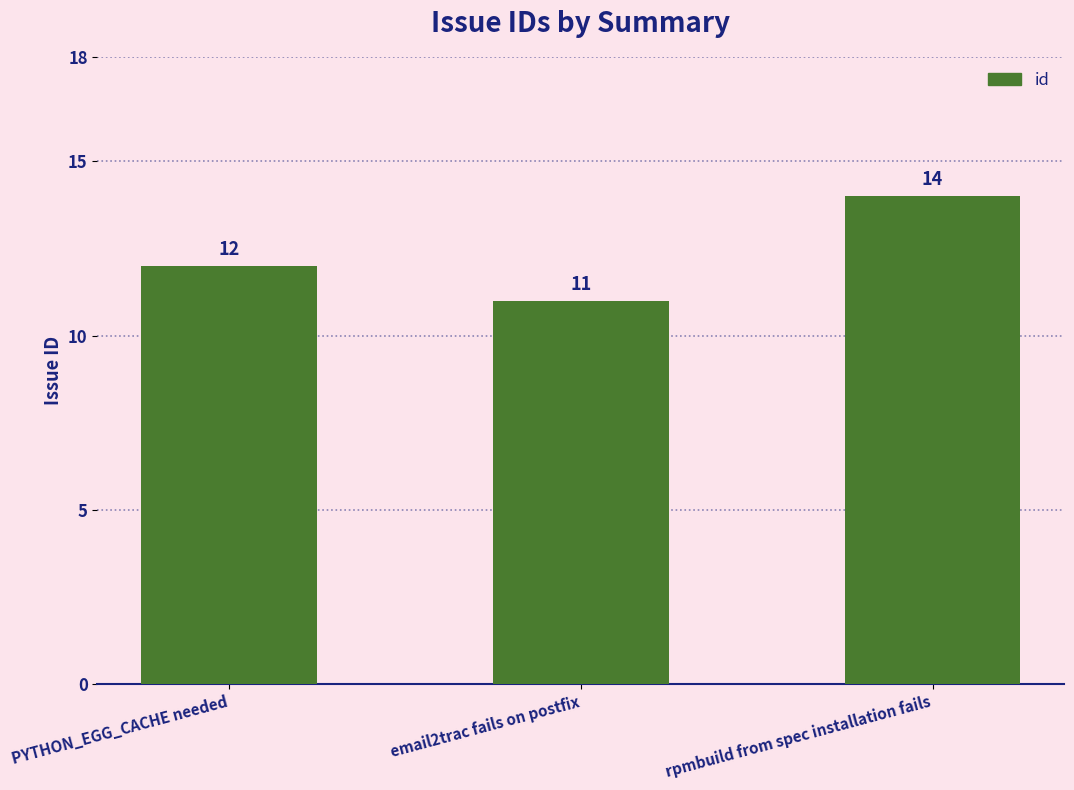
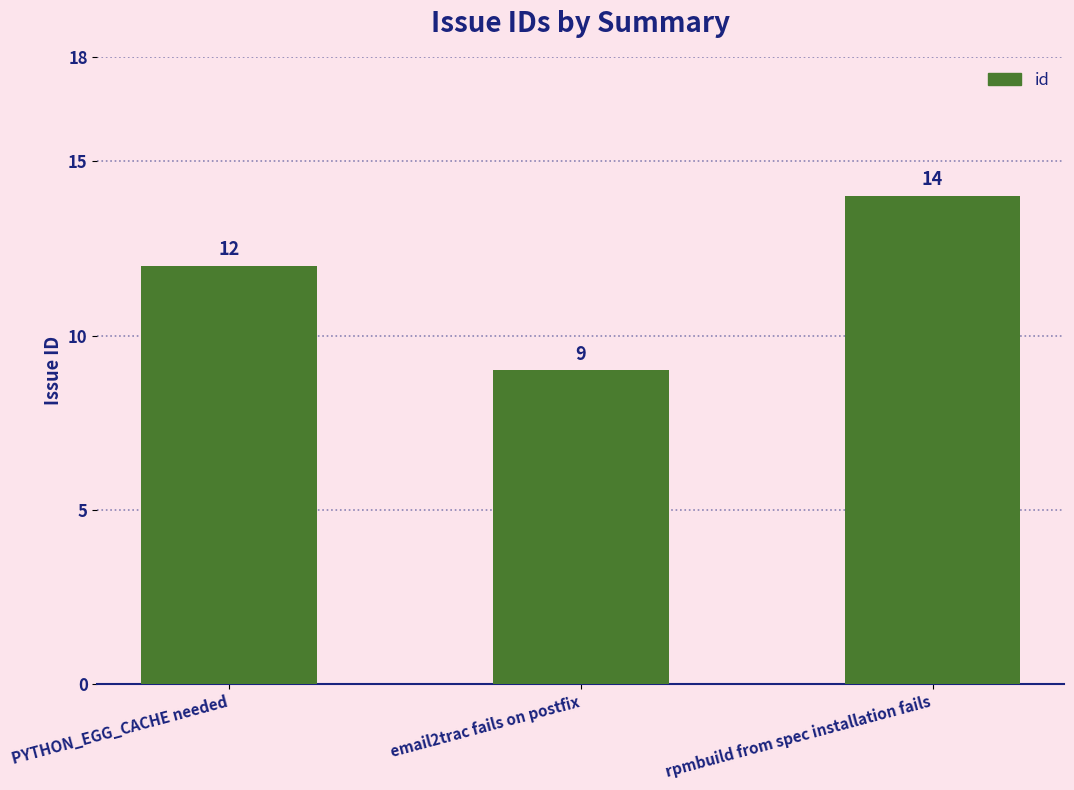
email2trac fails on postfix: 11 -> 9
